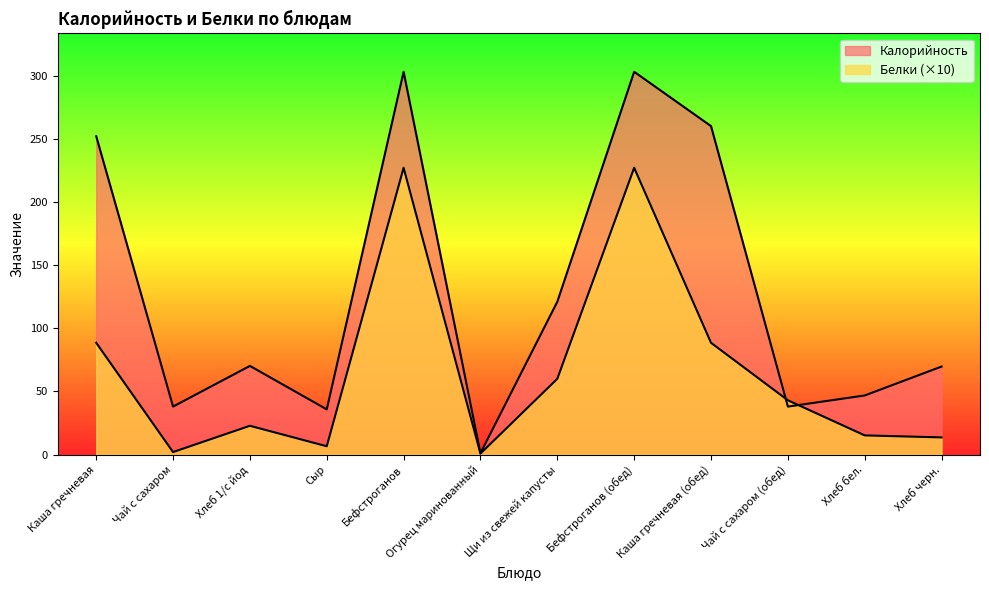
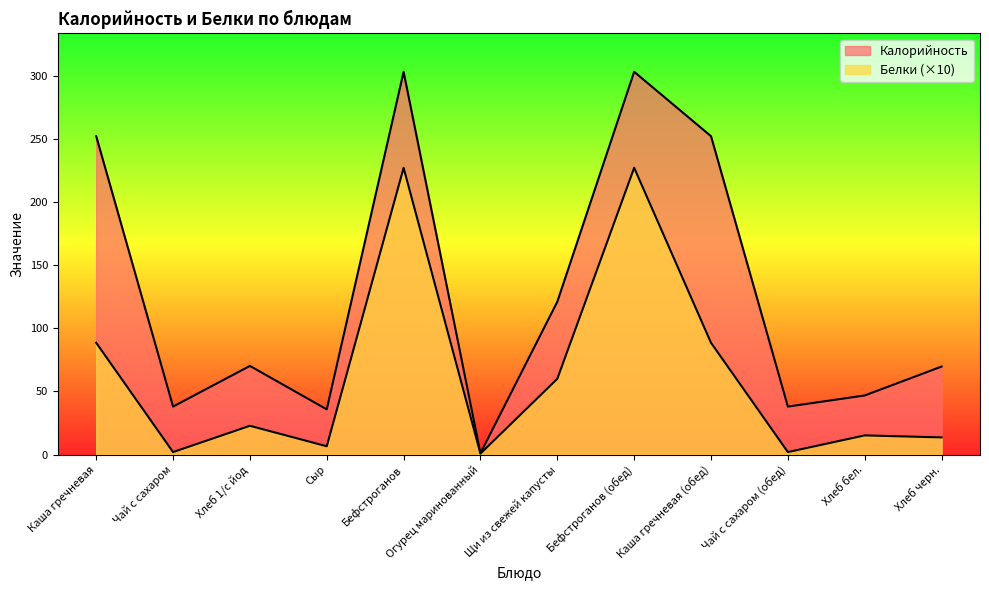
Калорийность, Каша гречневая (обед): 260 -> 252
Белки (×10), Чай с сахаром (обед): 43 -> 2
